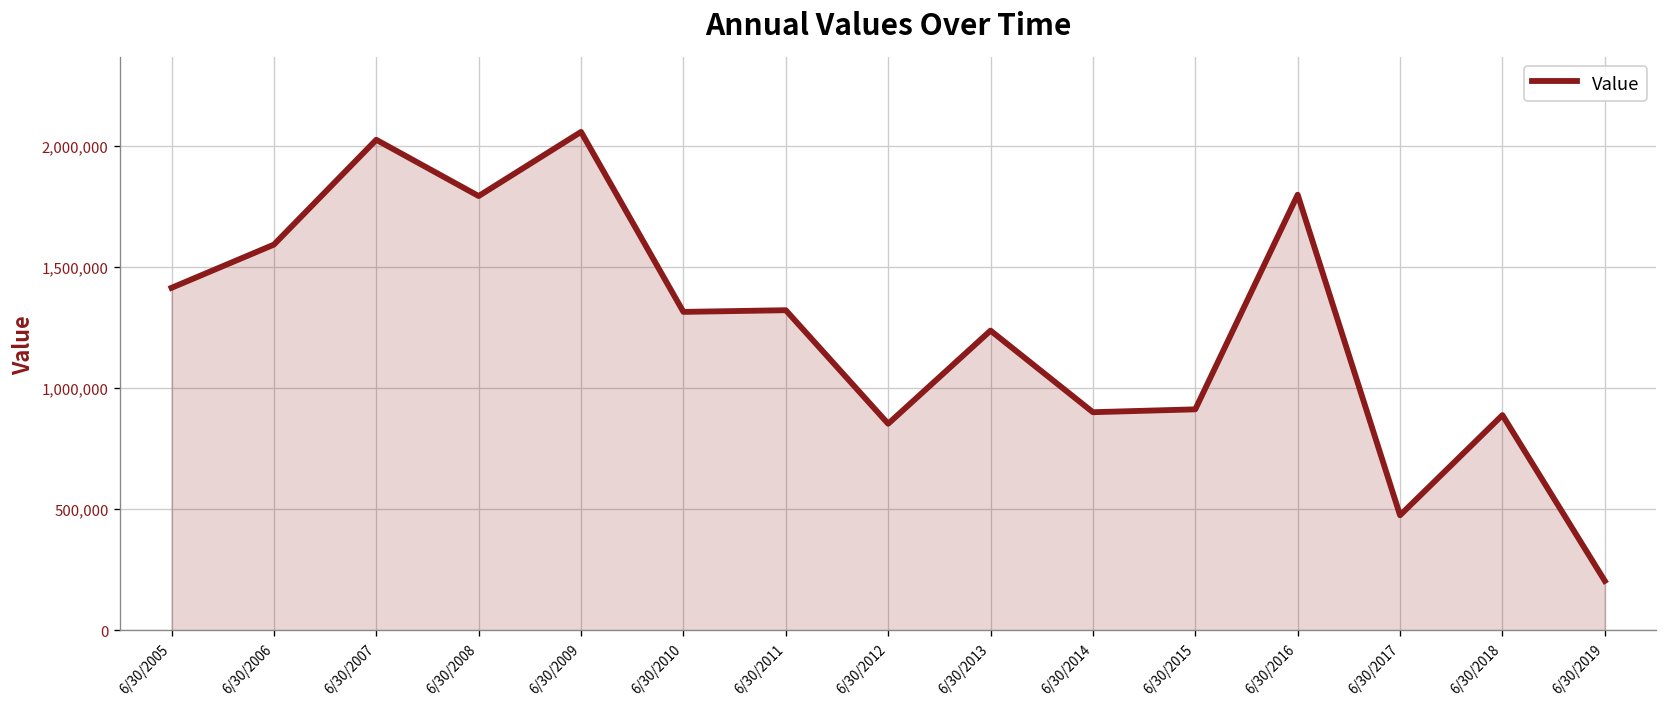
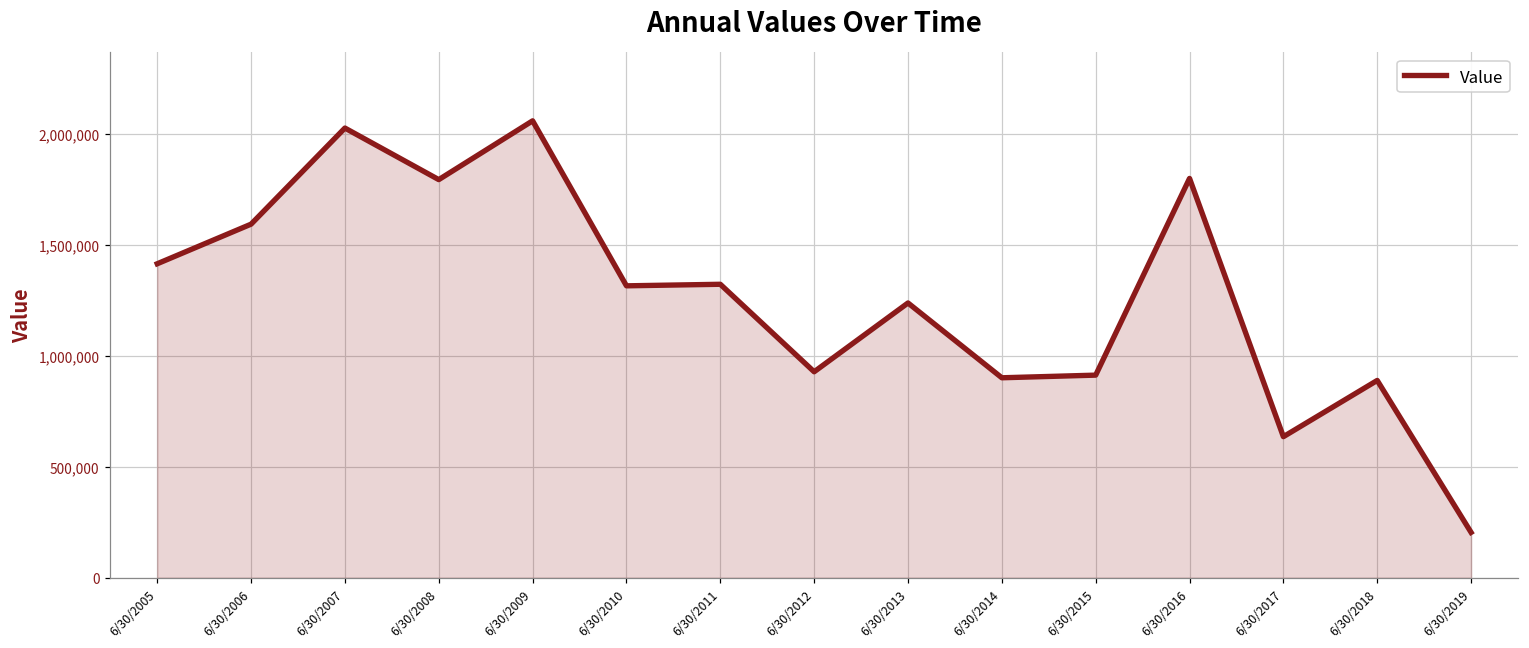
6/30/2012: 850,000 -> 930,000
6/30/2017: 470,000 -> 630,000
